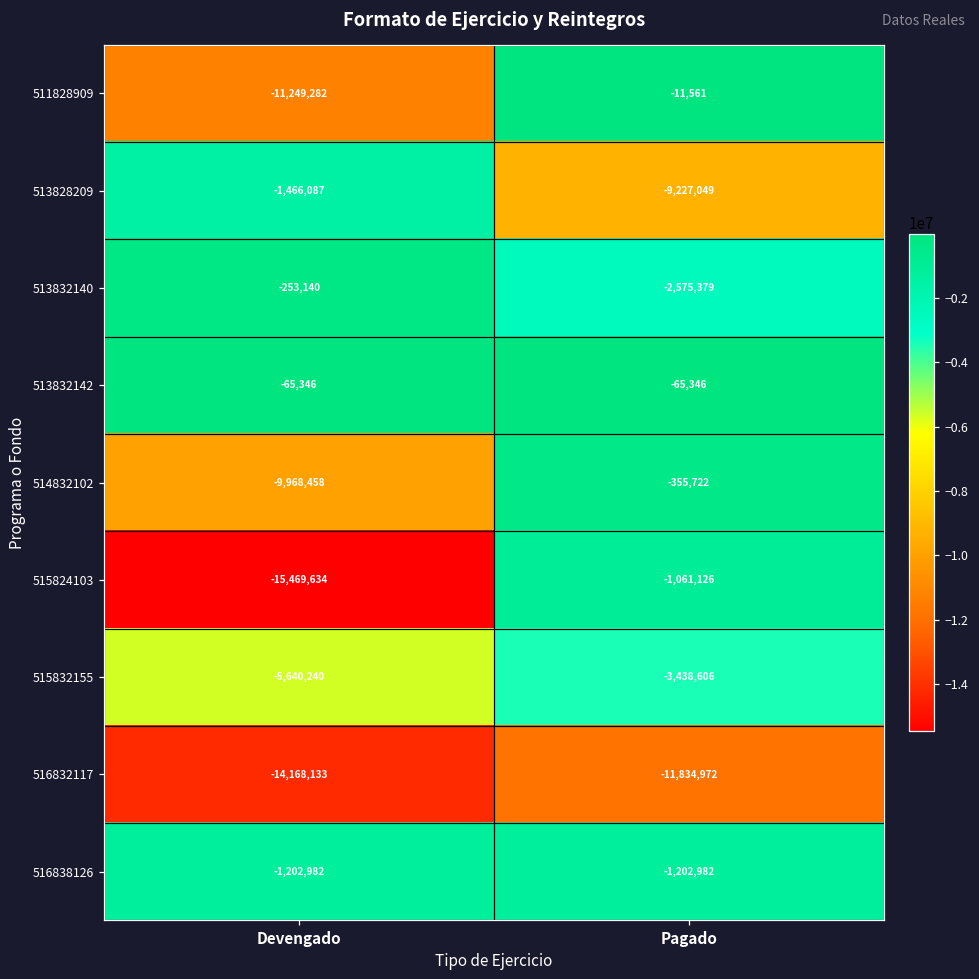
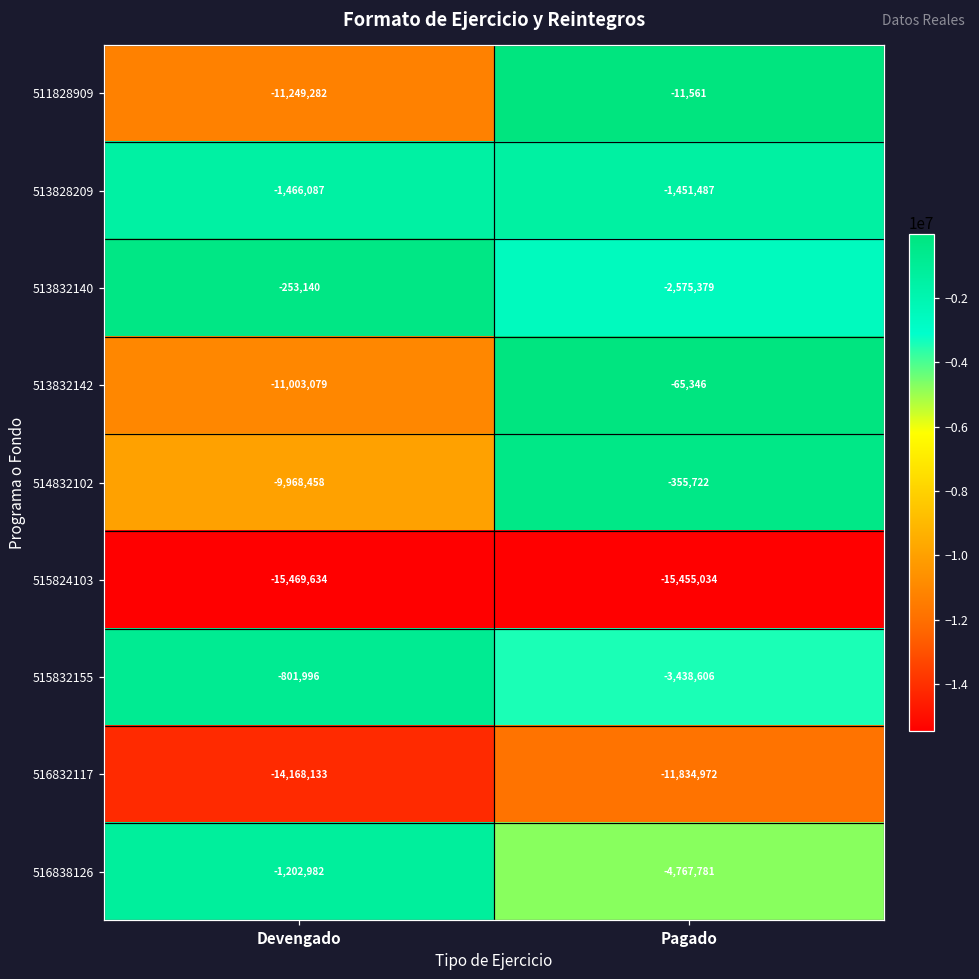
513828209, Pagado: -9,227,049 -> -1,451,487
513832142, Devengado: -65,346 -> -11,003,079
515824103, Pagado: -1,061,126 -> -15,455,034
515832155, Devengado: -5,640,240 -> -801,996
516838126, Pagado: -1,202,982 -> -4,767,781
